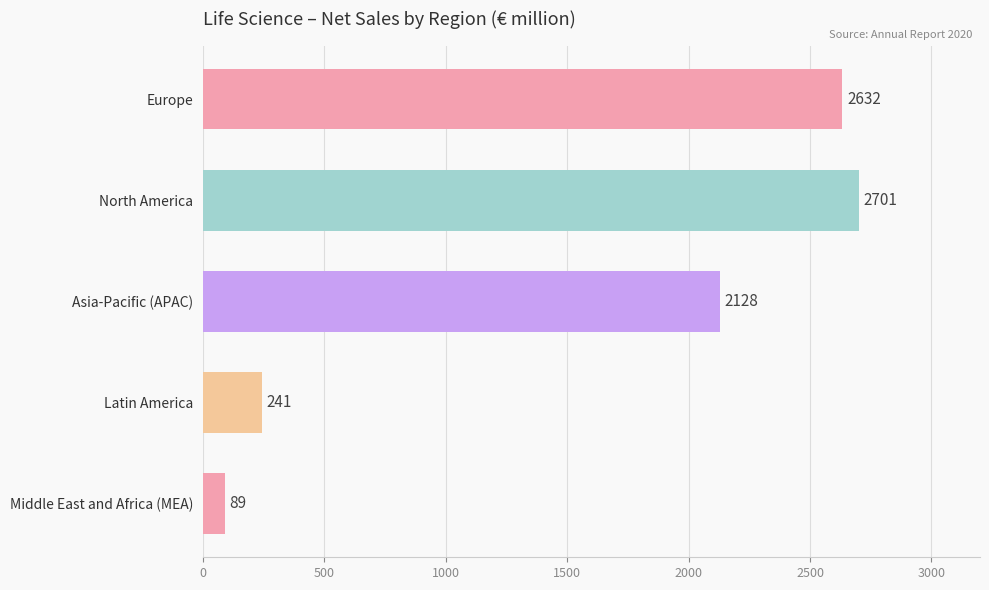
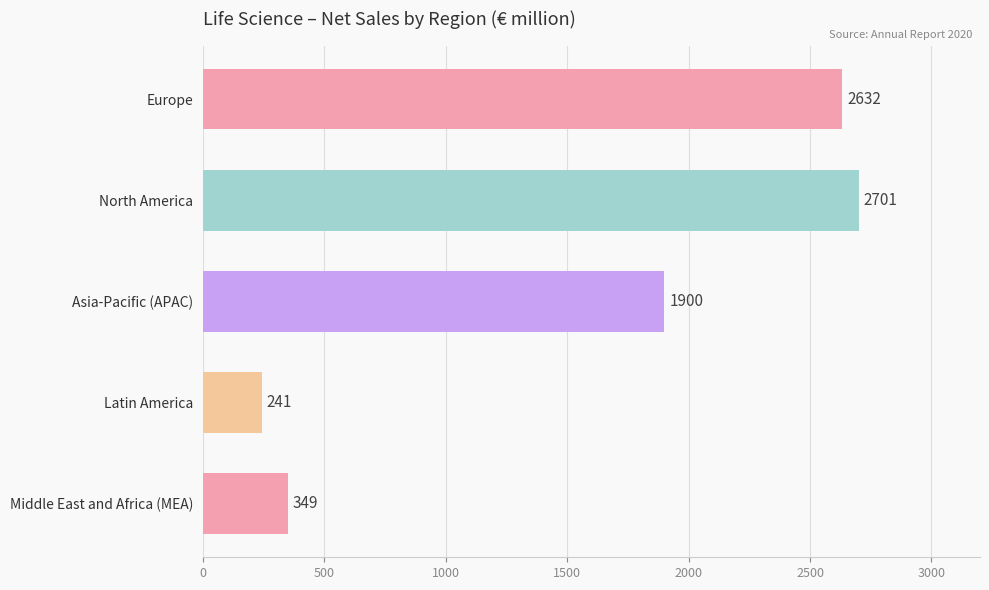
Asia-Pacific (APAC): 2128 -> 1900
Middle East and Africa (MEA): 89 -> 349
